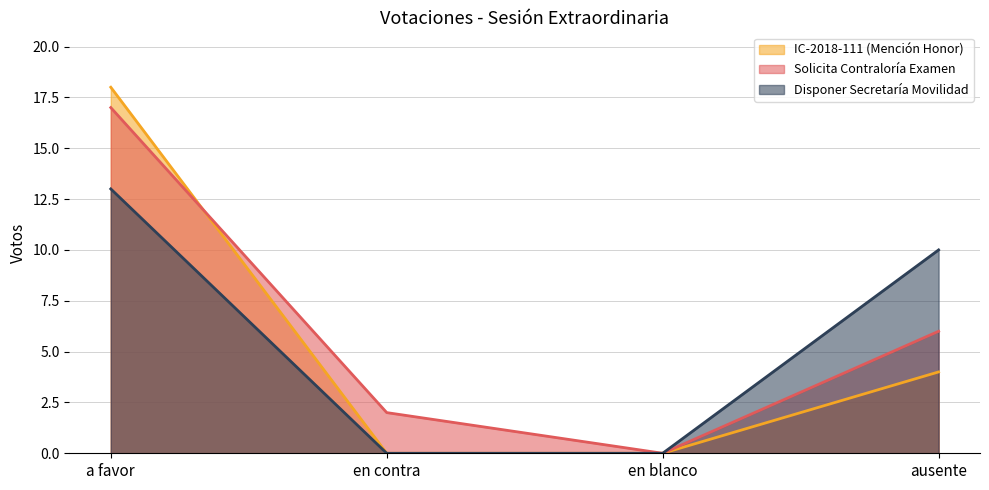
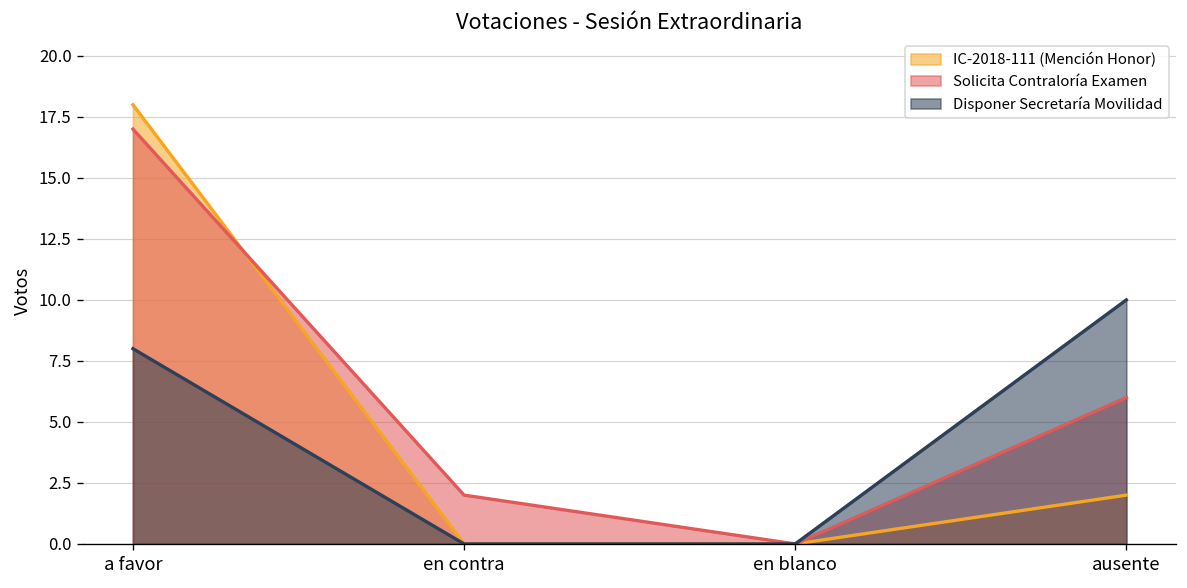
Disponer Secretaría Movilidad, a favor: 13 -> 8
IC-2018-111 (Mención Honor), ausente: 4 -> 2
